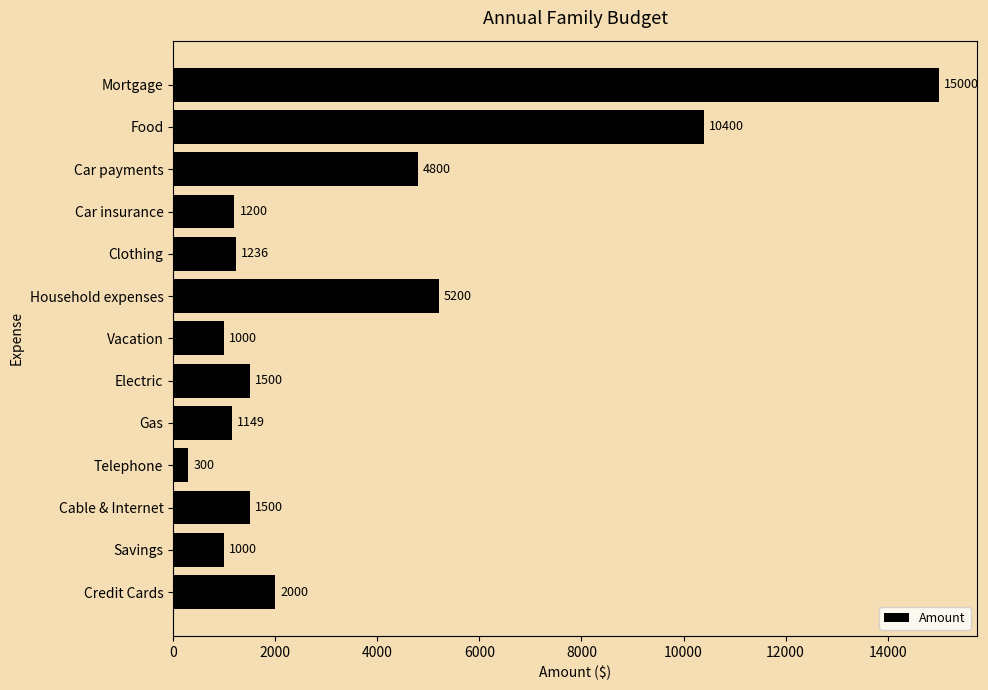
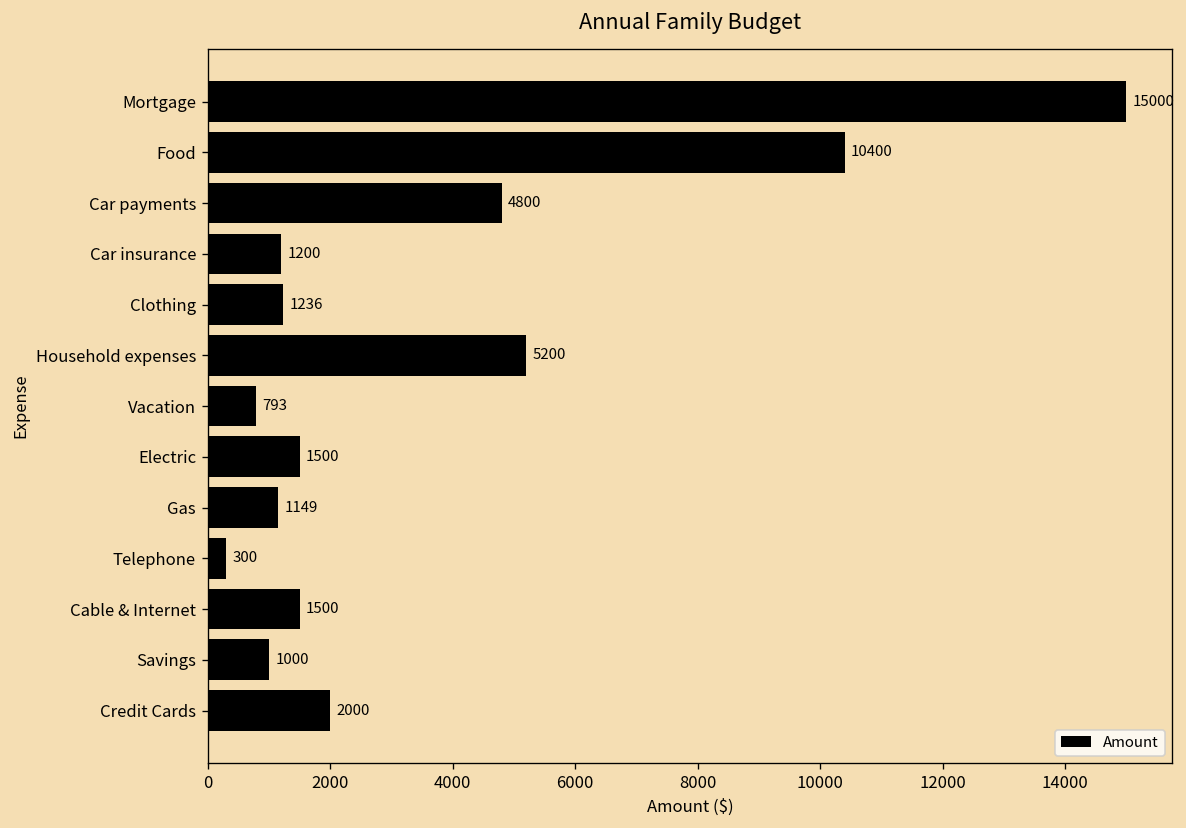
Vacation: 1000 -> 793
